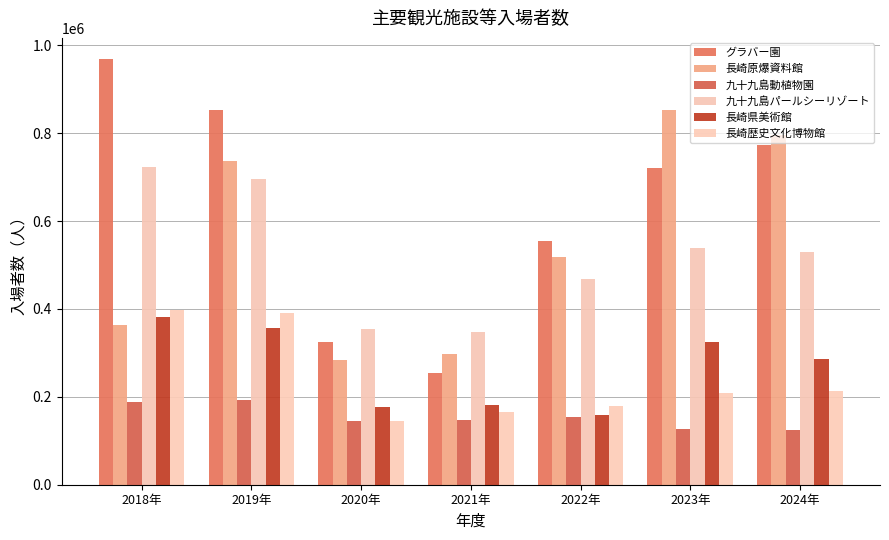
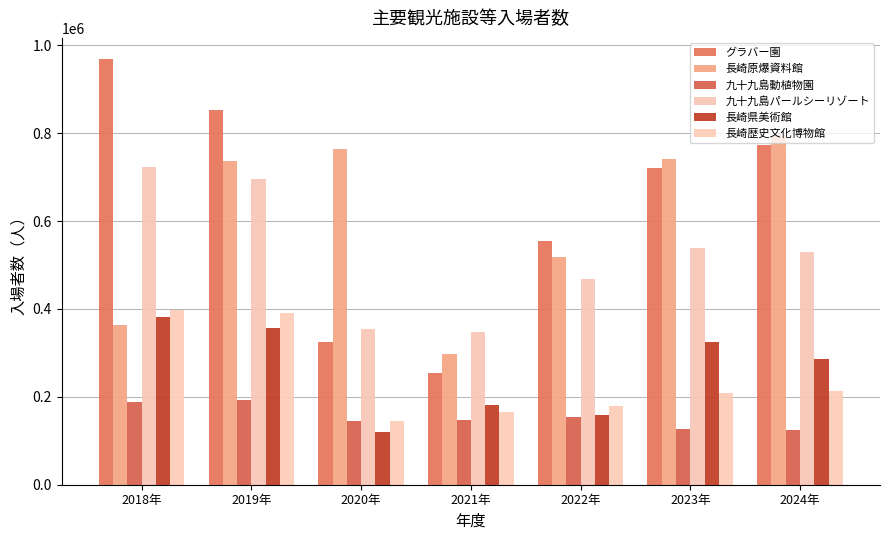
長崎原爆資料館, 2020年: 280000 -> 760000
長崎県美術館, 2020年: 180000 -> 120000
長崎原爆資料館, 2023年: 850000 -> 740000
